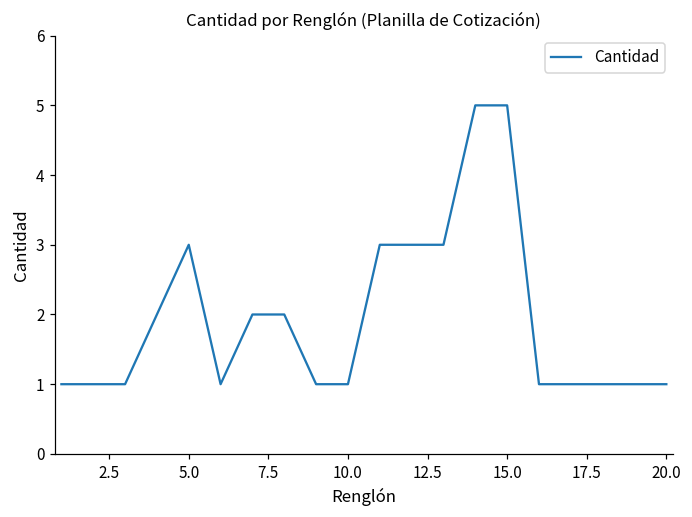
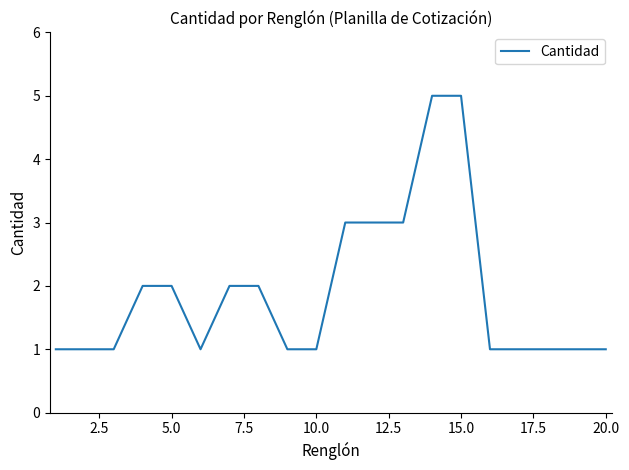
5.0: 3 -> 2
